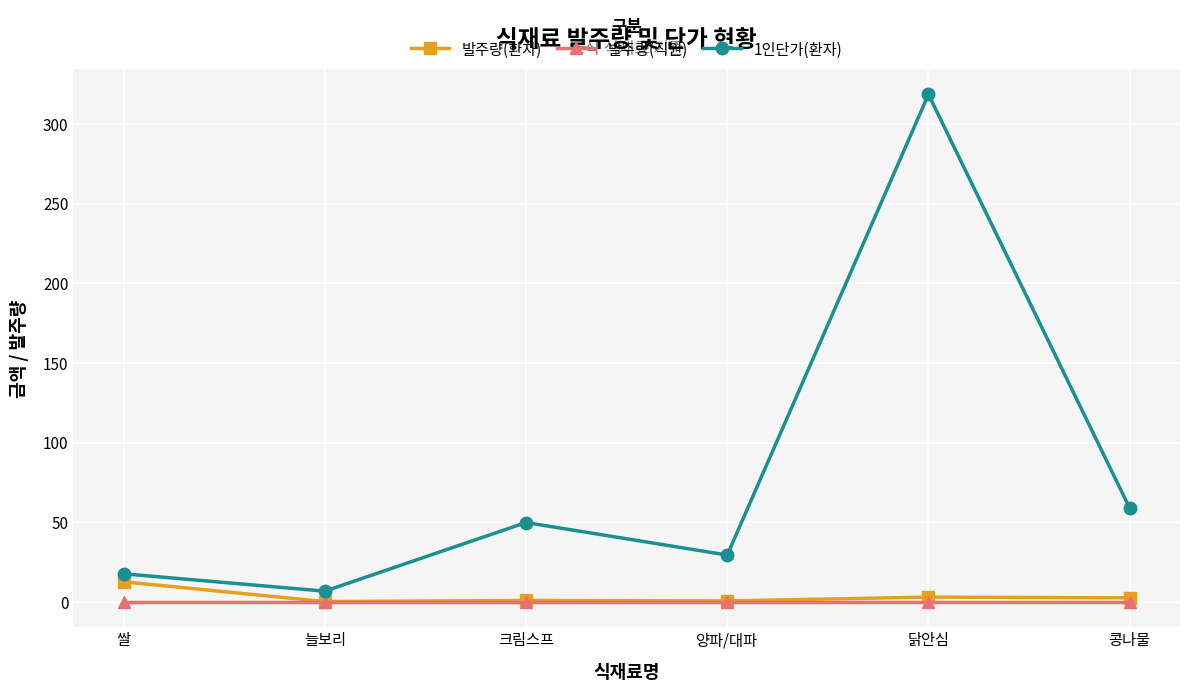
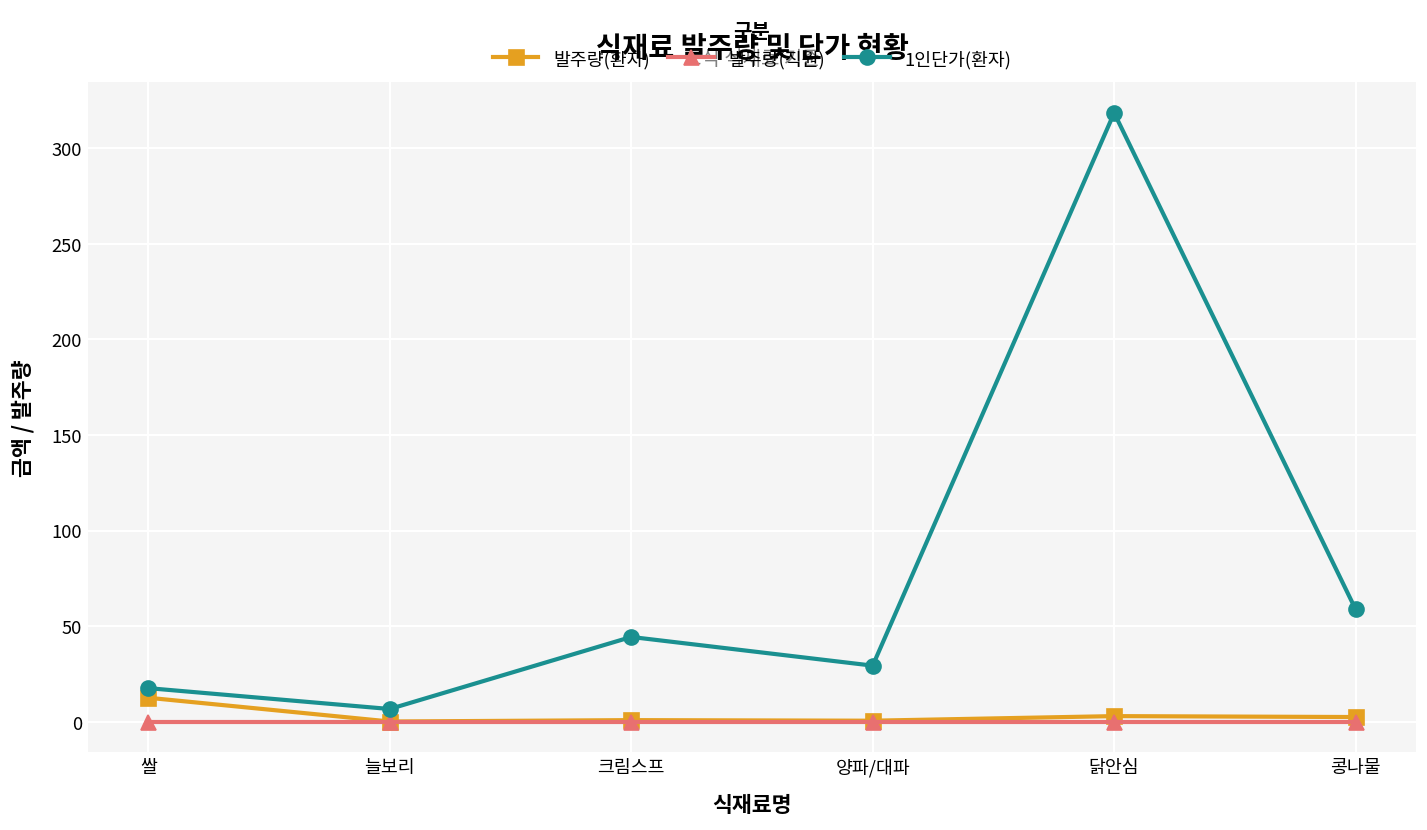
1인단가(환자), 크림스프: 50 -> 44
